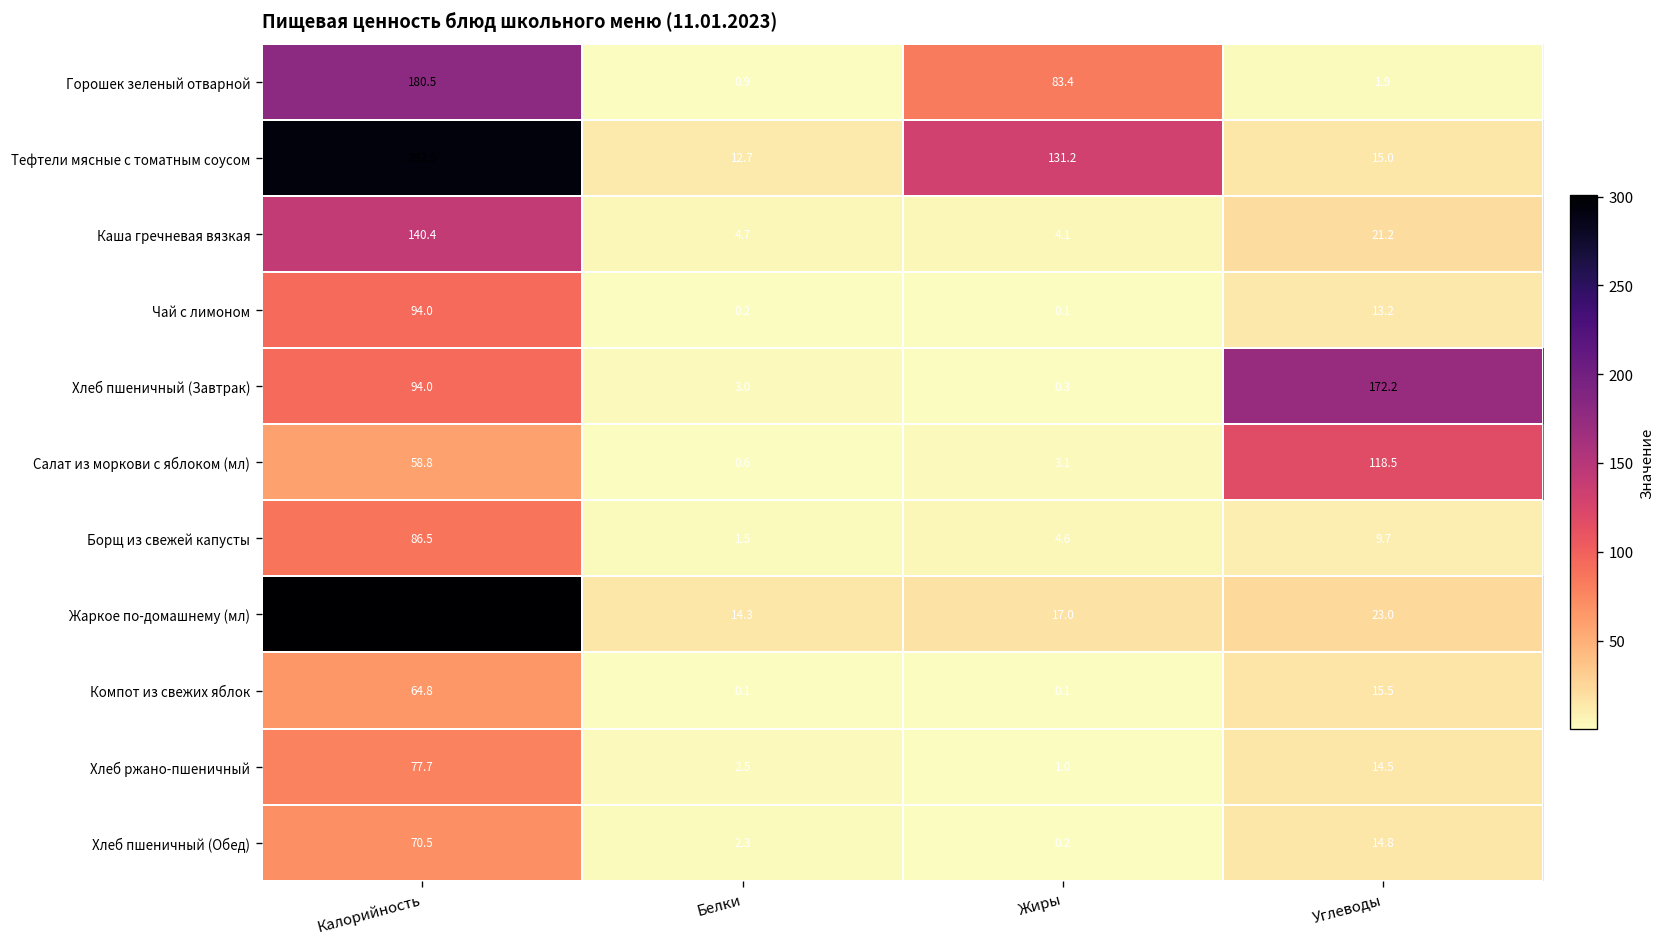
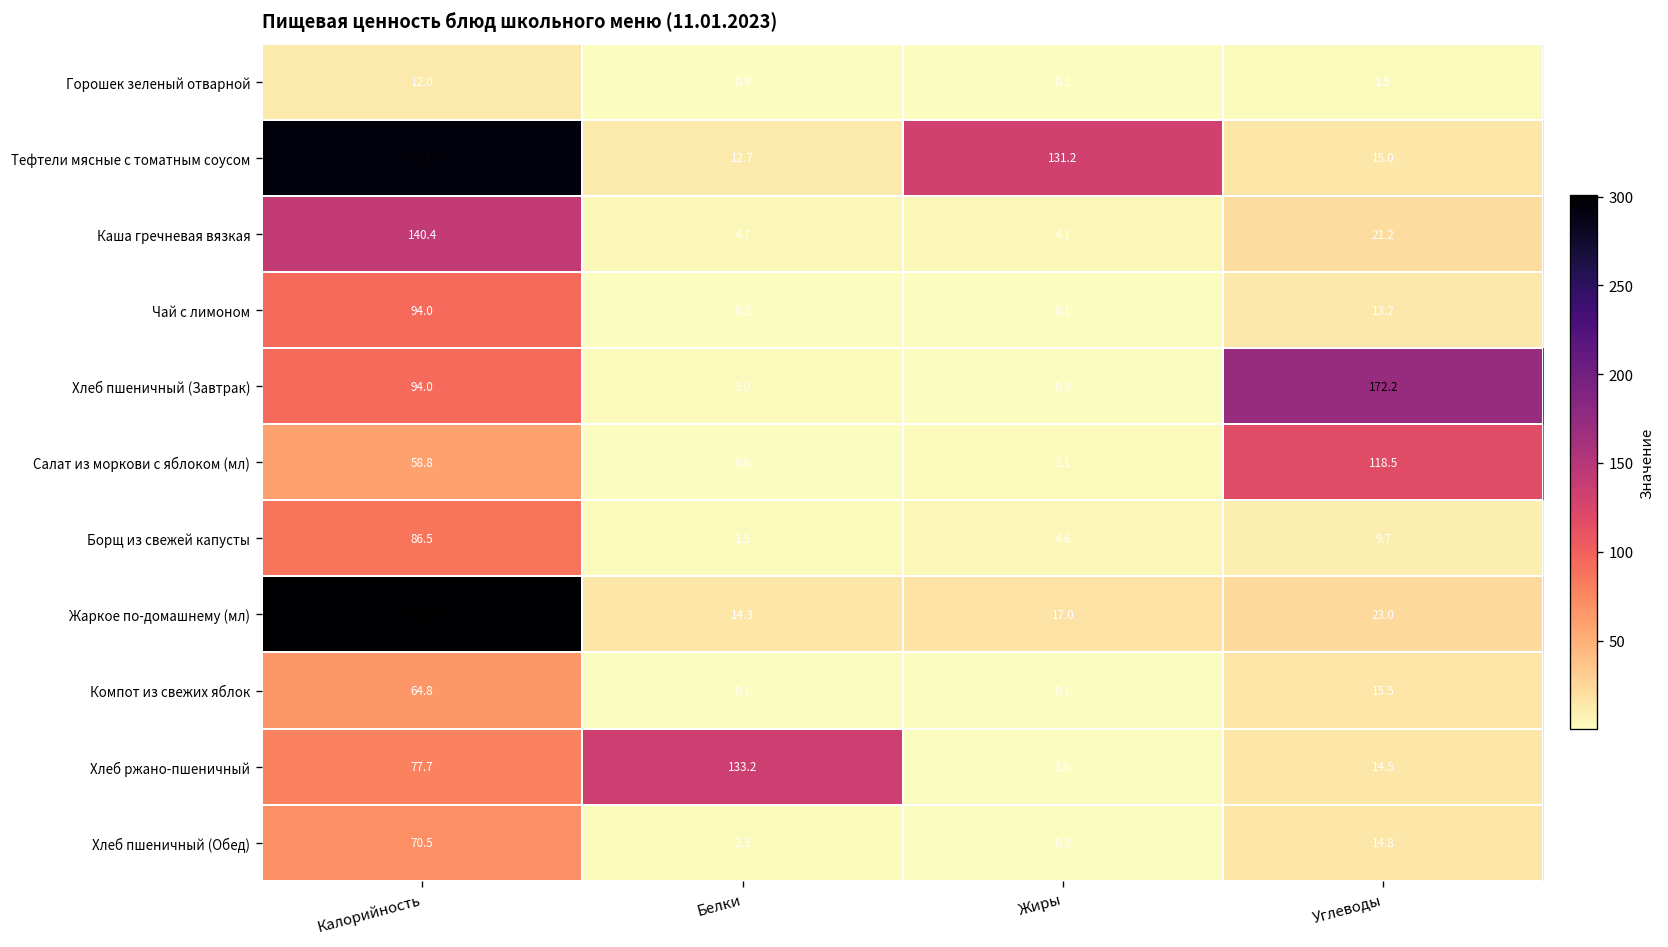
Горошек зеленый отварной, Калорийность: 180.5 -> 12.0
Горошек зеленый отварной, Жиры: 83.4 -> 0.1
Хлеб ржано-пшеничный, Белки: 2.5 -> 133.2
